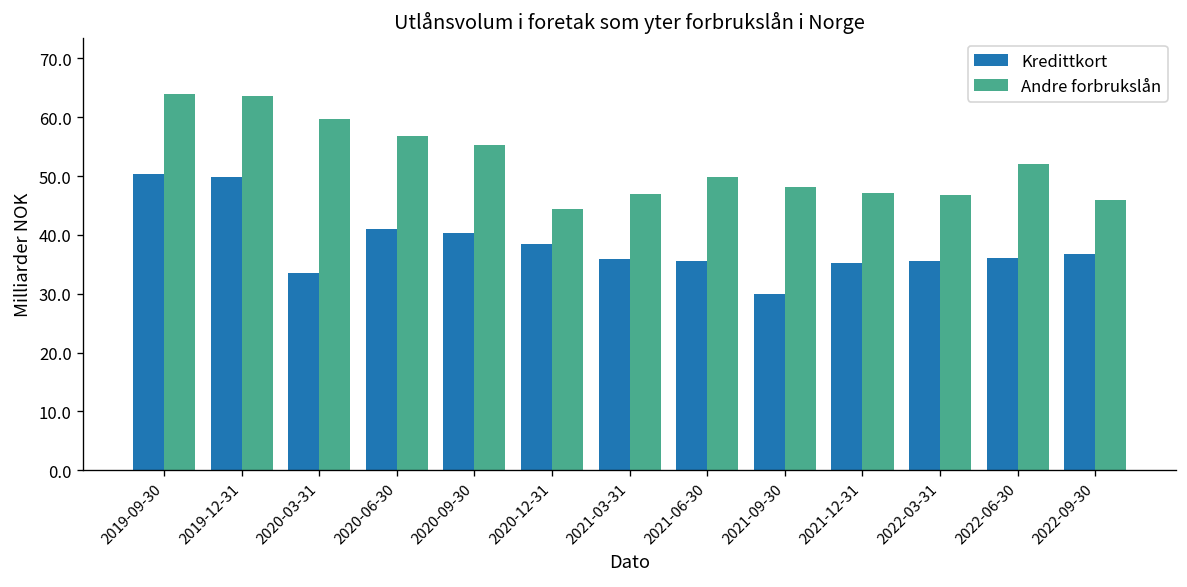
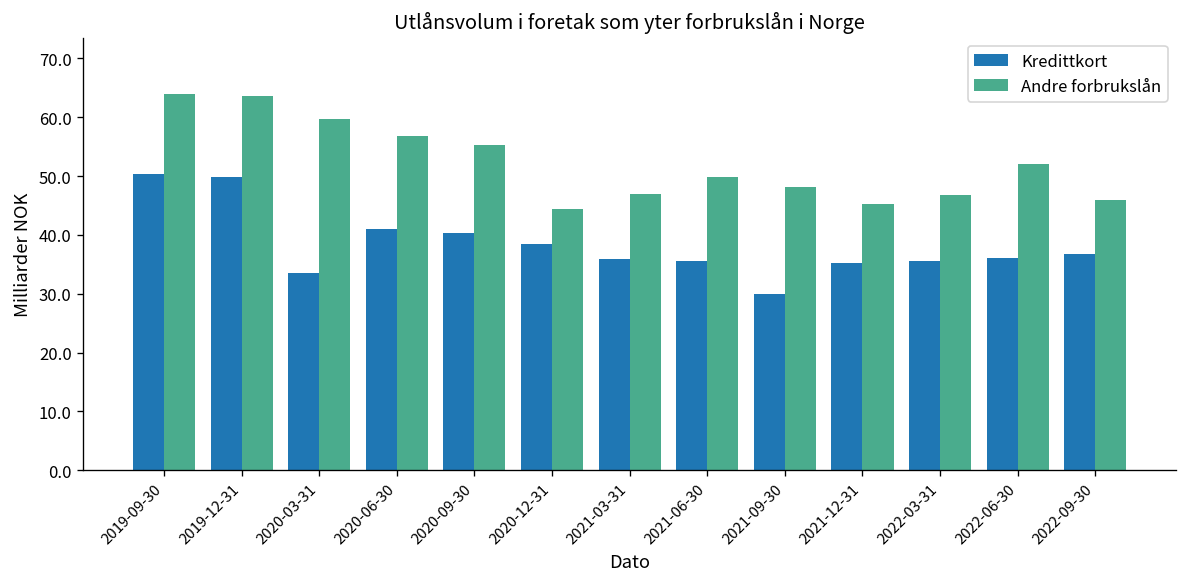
Andre forbrukslån, 2021-12-31: 47 -> 45
